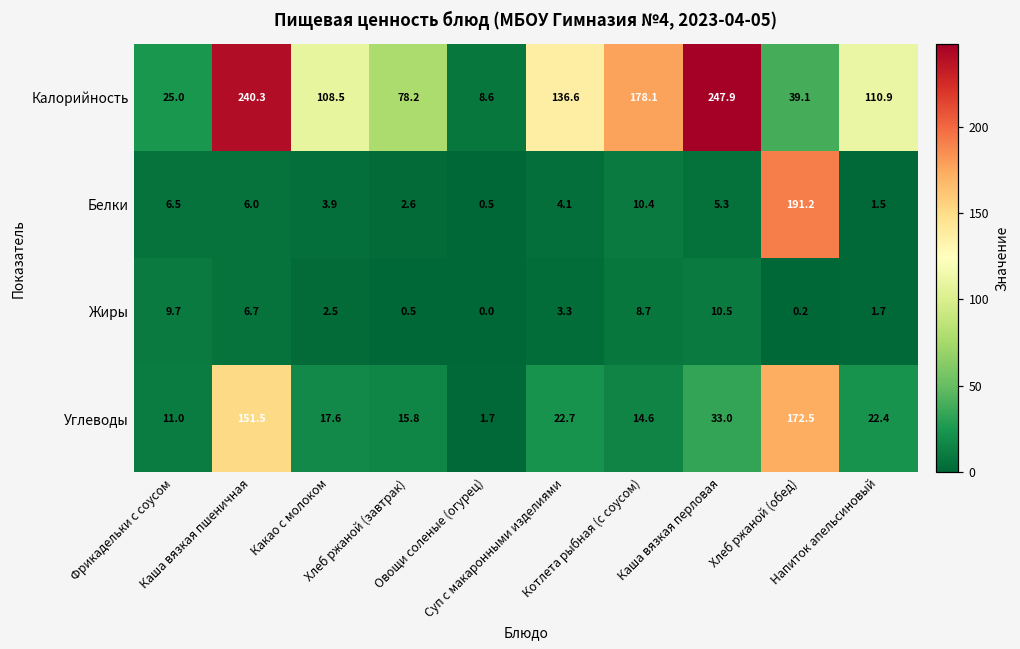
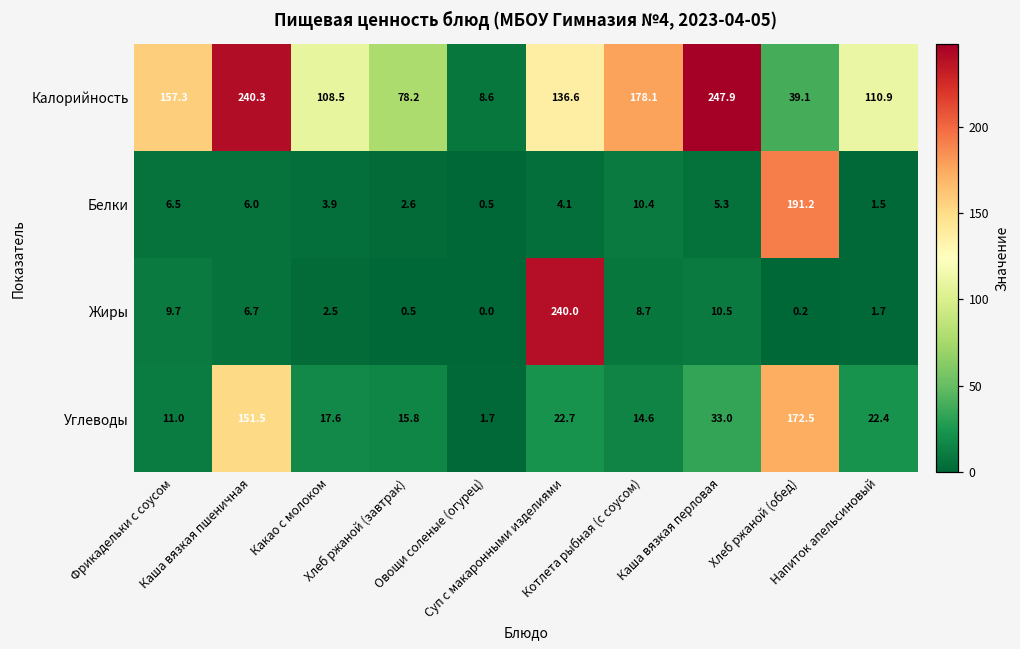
Калорийность, Фрикадельки с соусом: 25.0 -> 157.3
Жиры, Суп с макаронными изделиями: 3.3 -> 240.0
